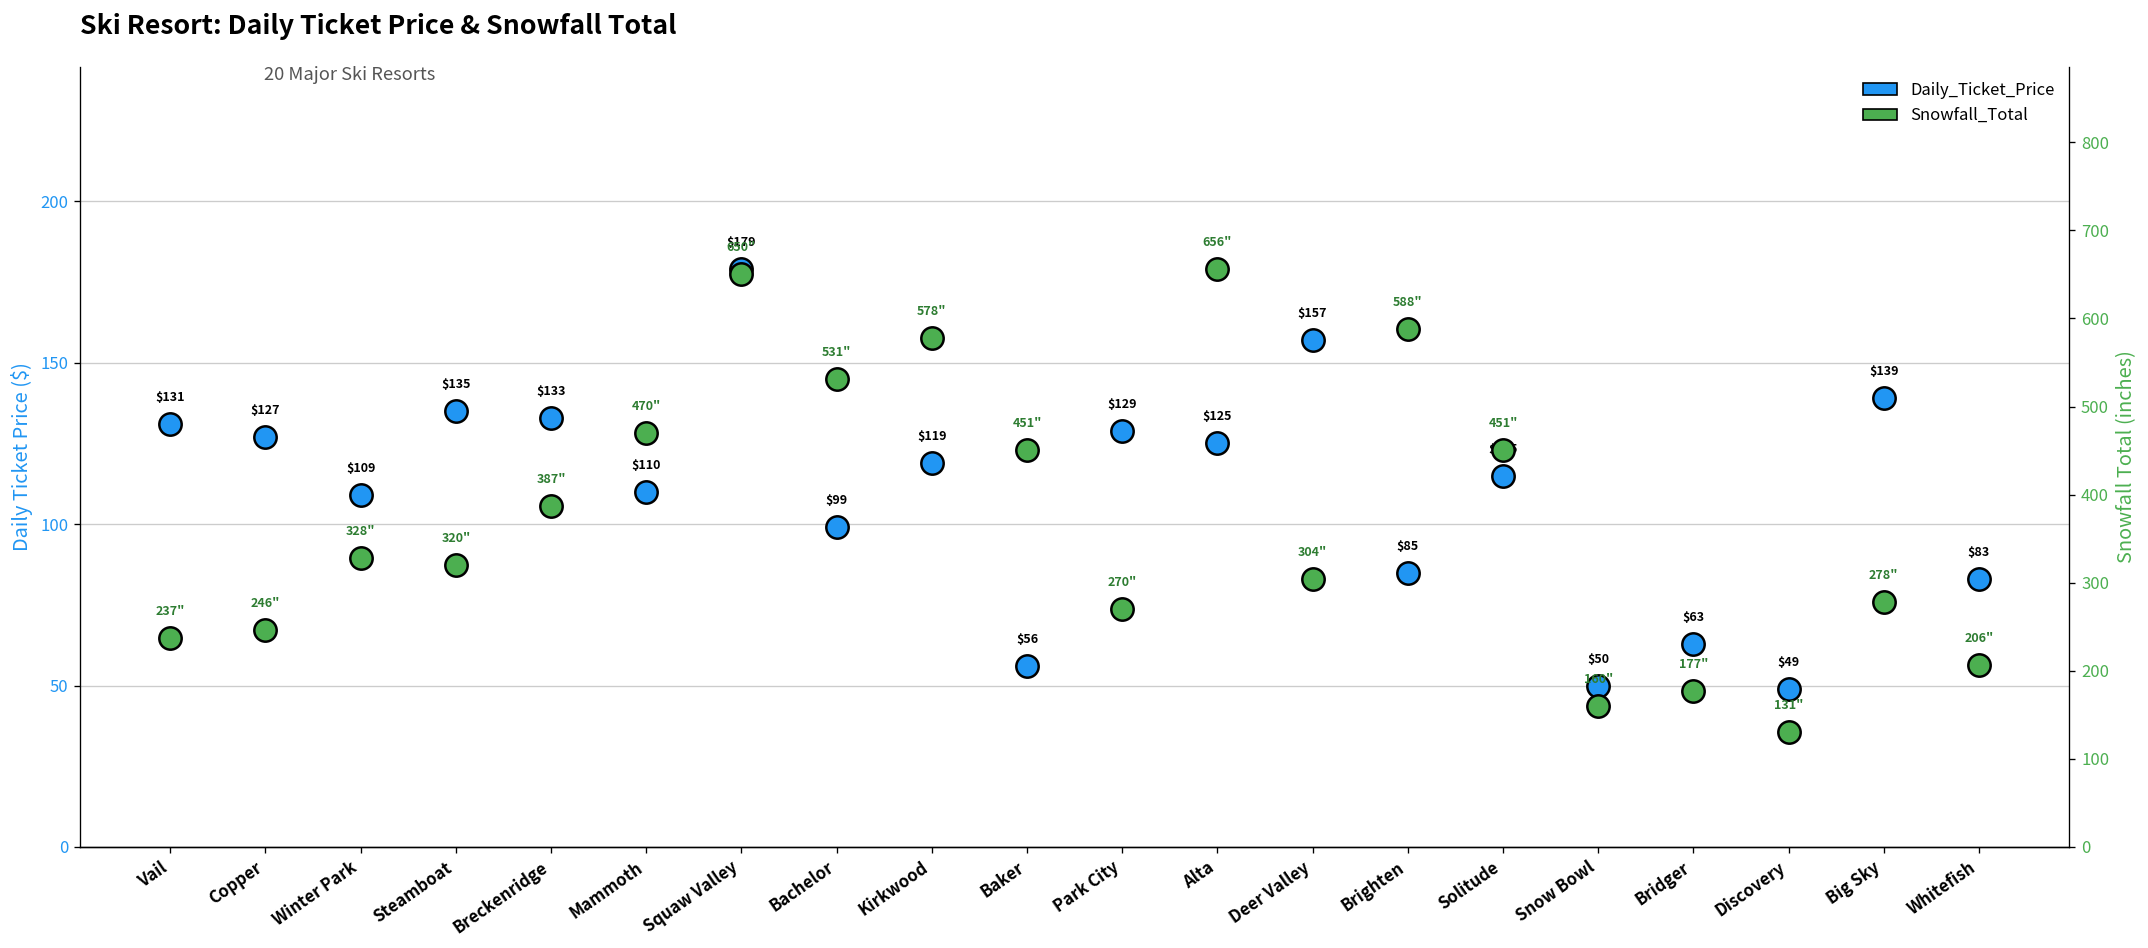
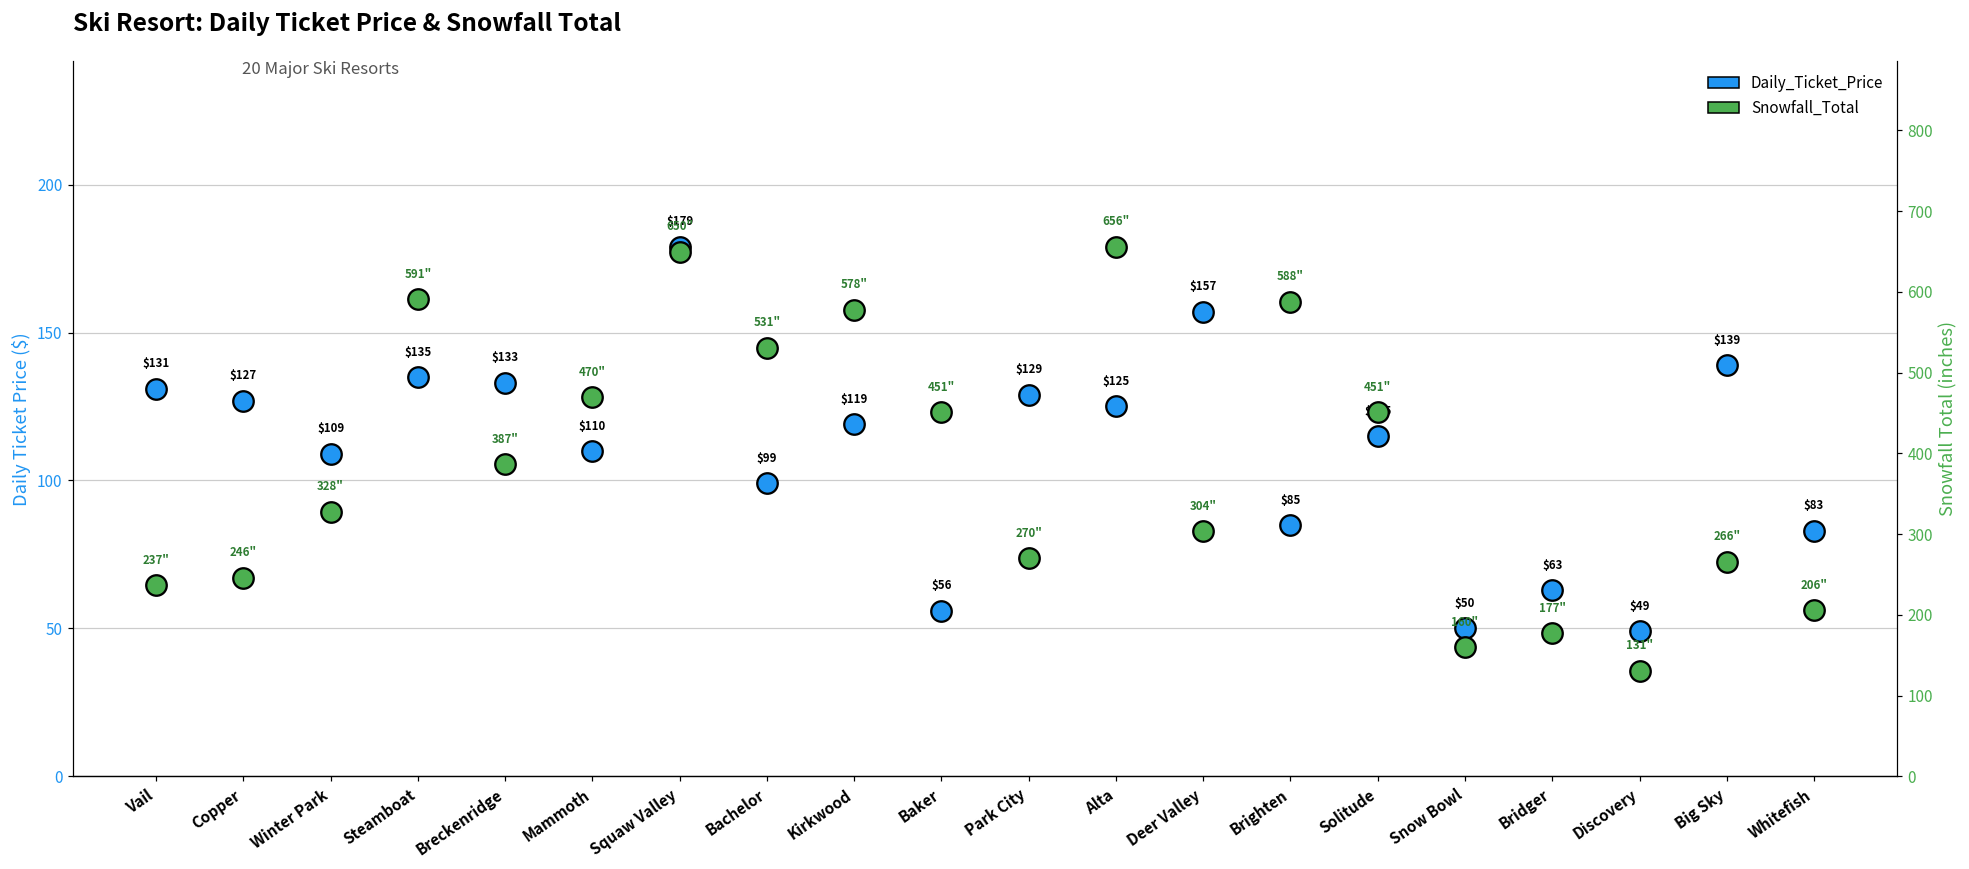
Snowfall_Total, Steamboat: 320" -> 591"
Snowfall_Total, Big Sky: 278" -> 266"
